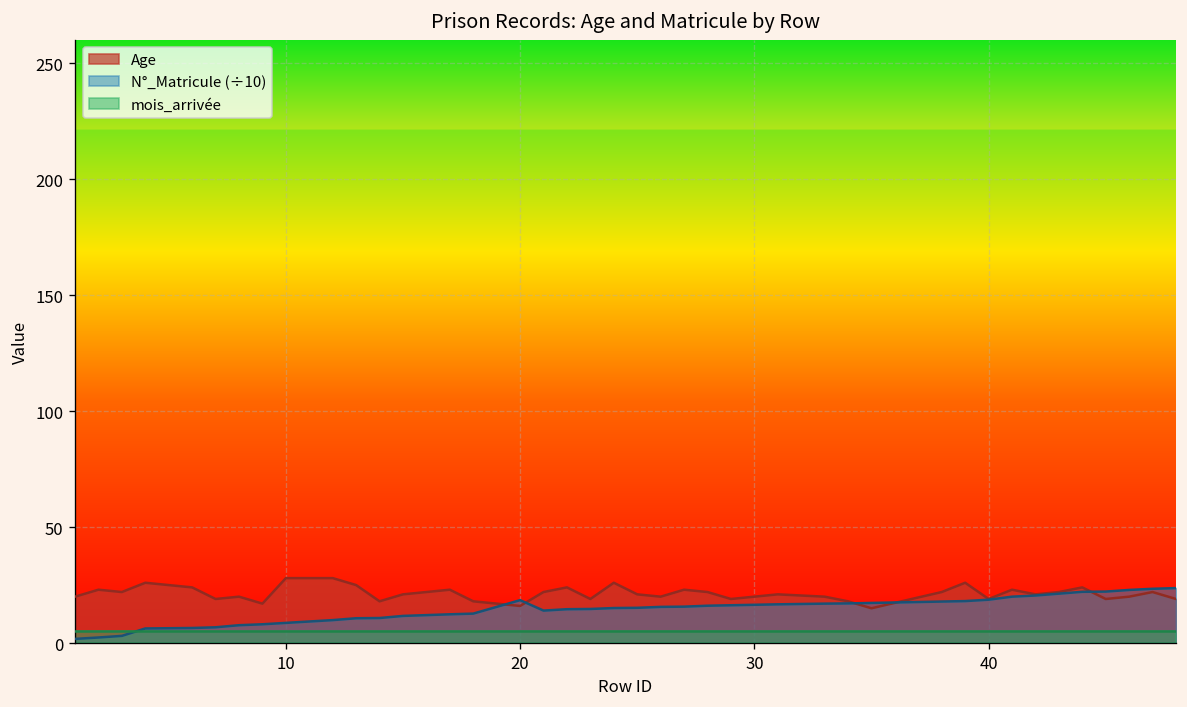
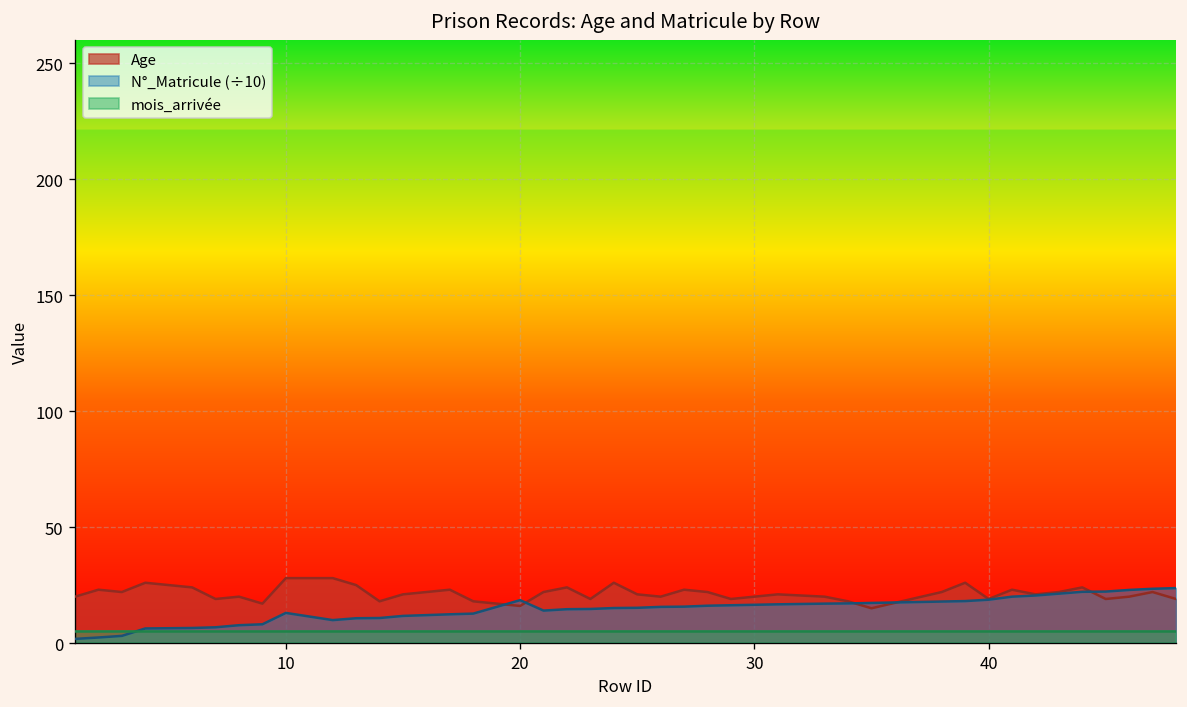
N°_Matricule (÷10), 10: 9 -> 13
